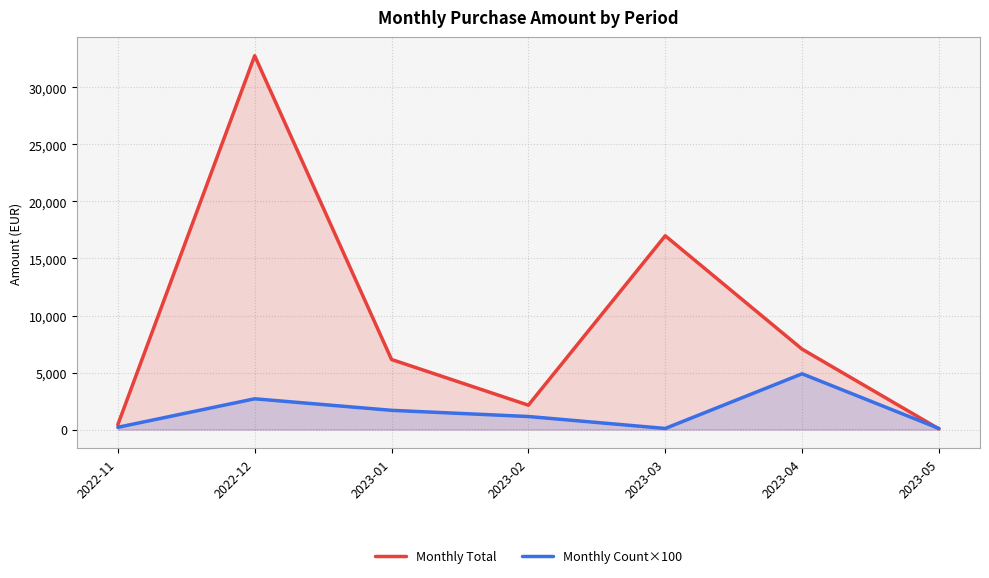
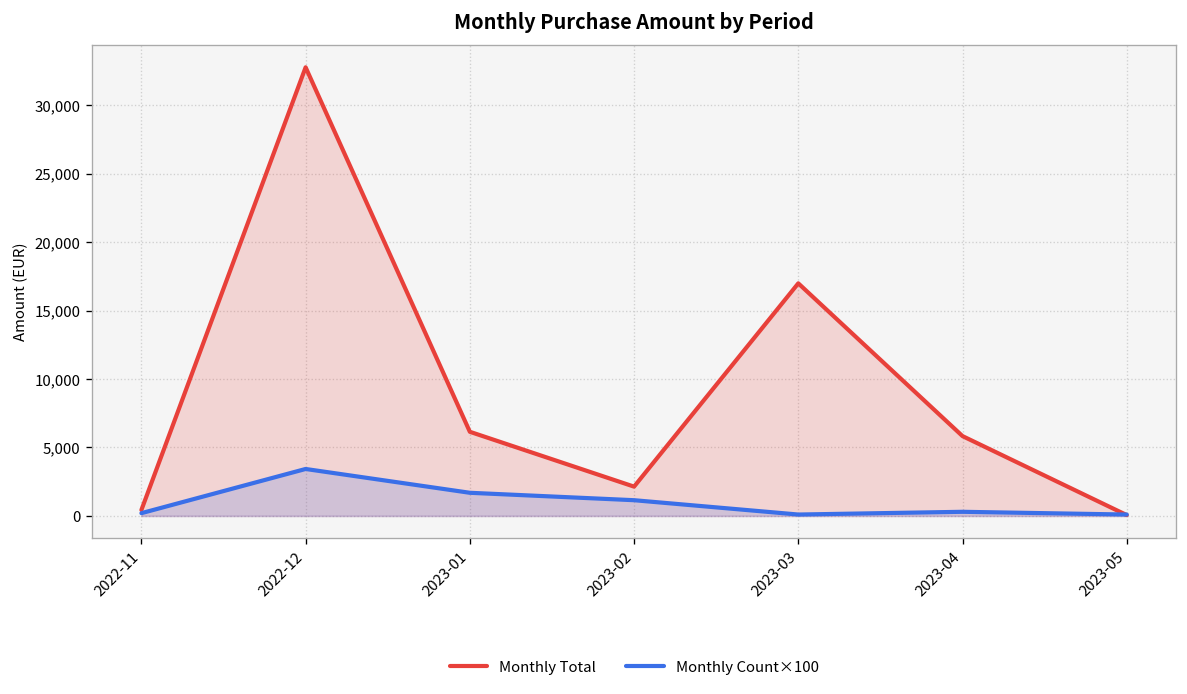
Monthly Count×100, 2022-12: 2,700 -> 3,400
Monthly Total, 2023-04: 7,100 -> 5,800
Monthly Count×100, 2023-04: 4,900 -> 300
